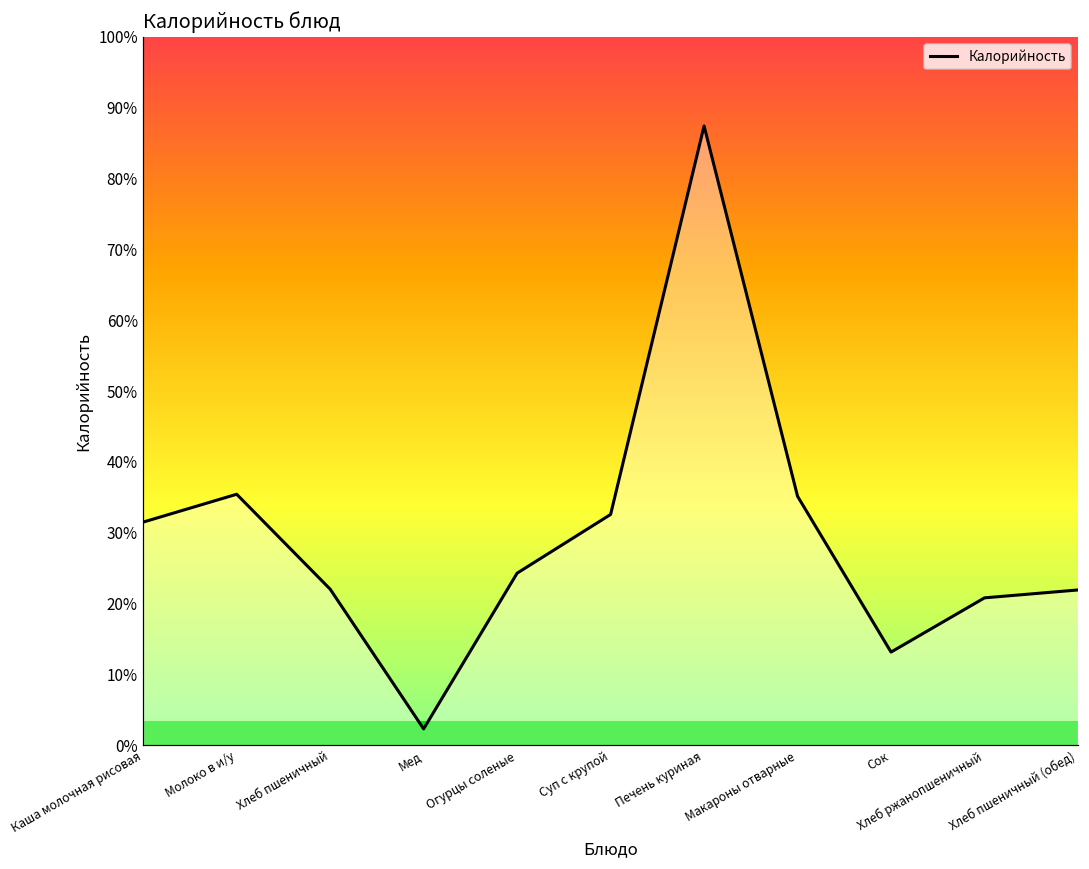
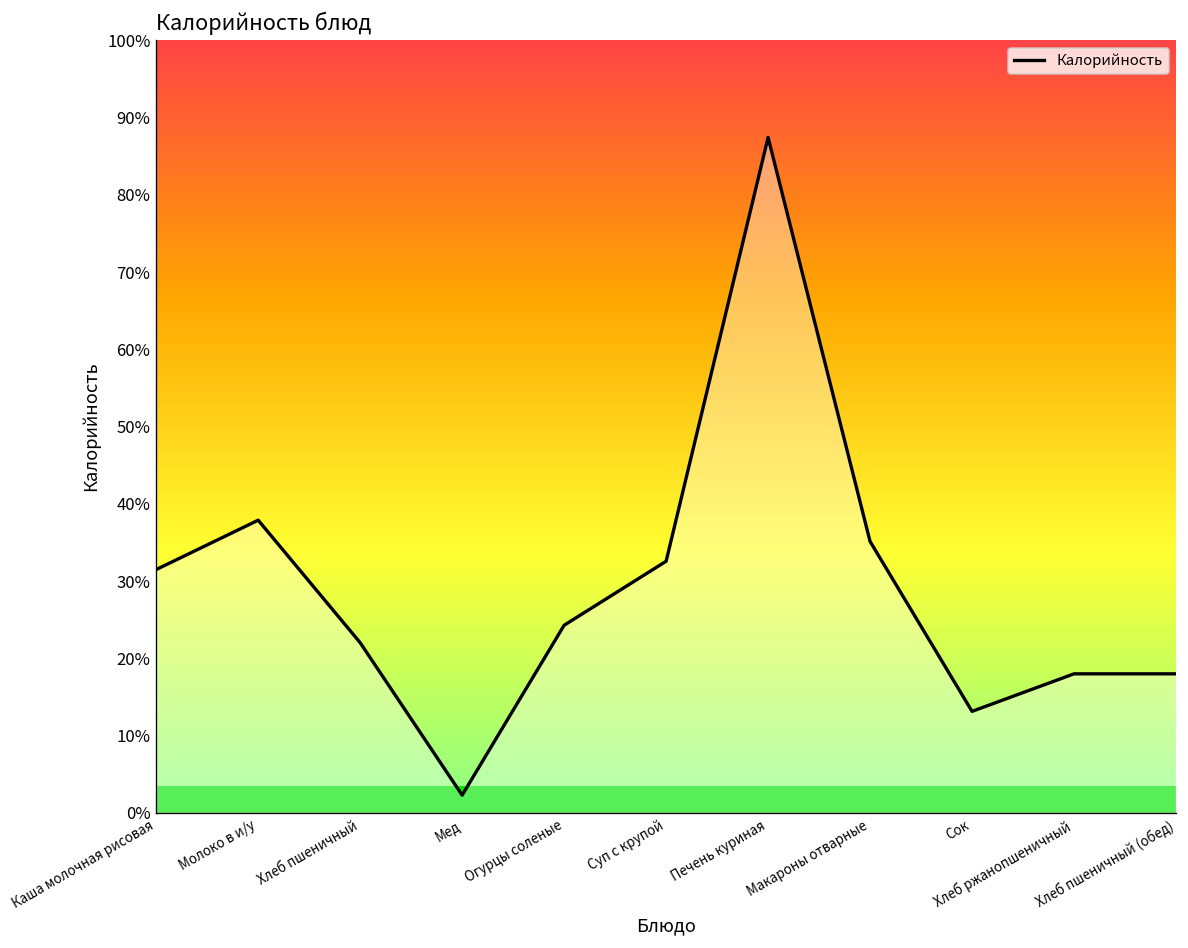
Молоко в и/у: 35% -> 38%
Хлеб ржанопшеничный: 21% -> 18%
Хлеб пшеничный (обед): 22% -> 18%
